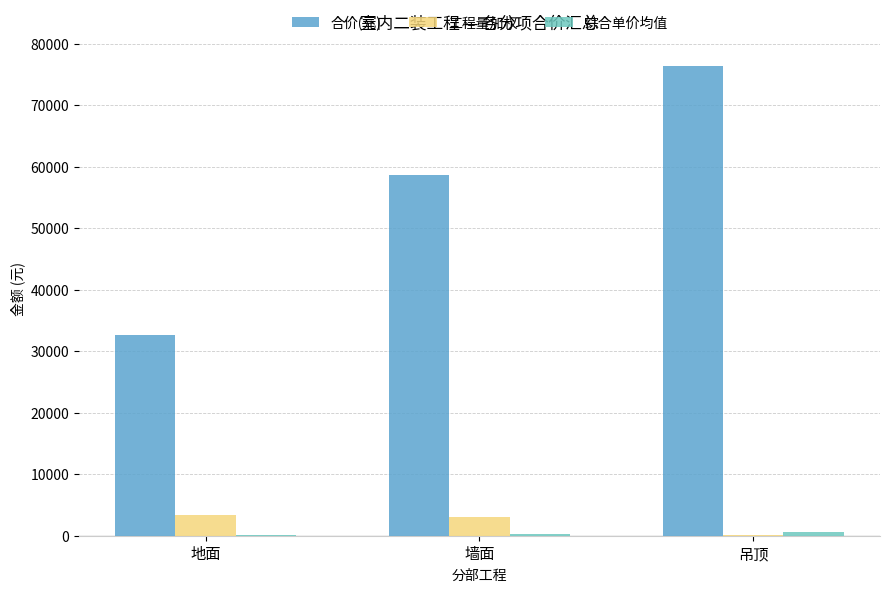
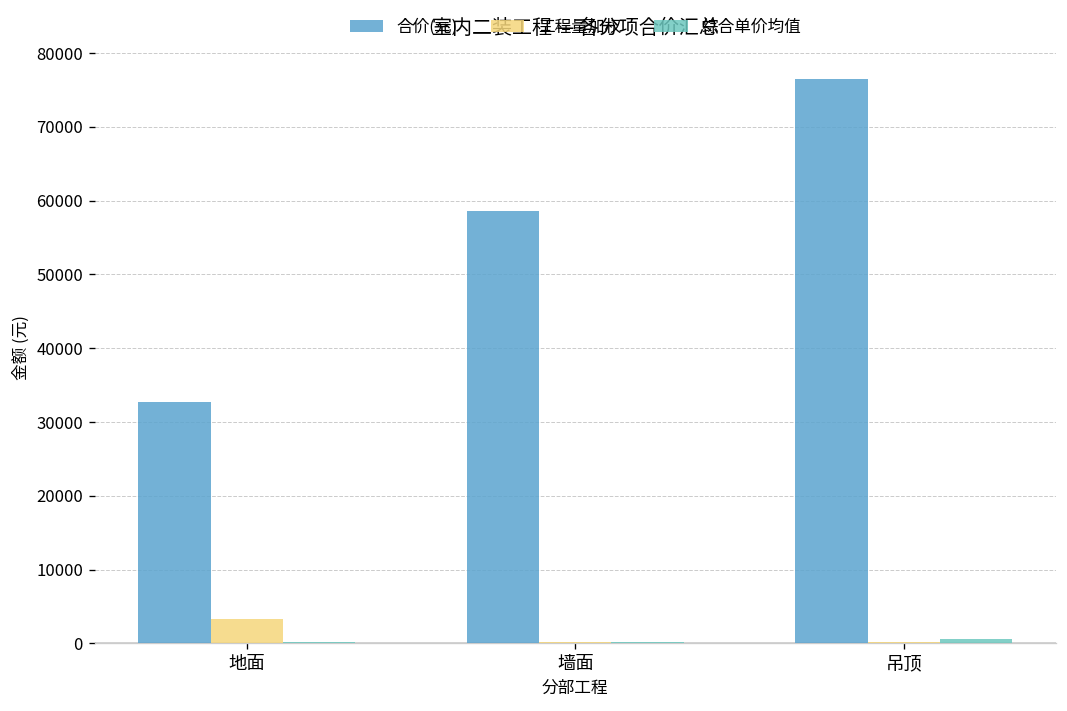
工程量加权, 墙面: 3000 -> 0
